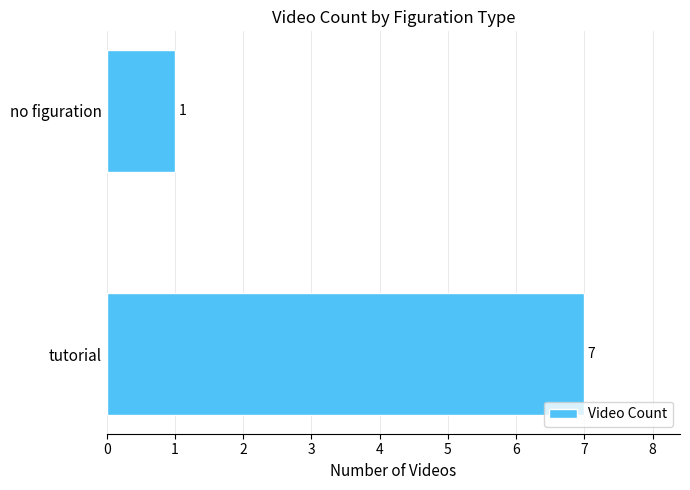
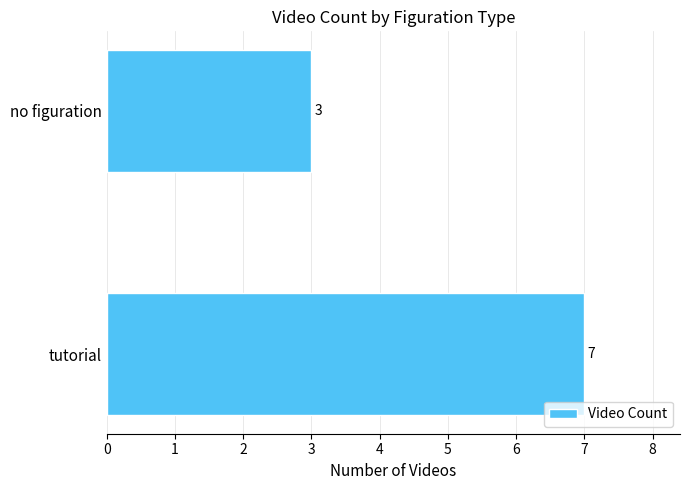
no figuration: 1 -> 3
